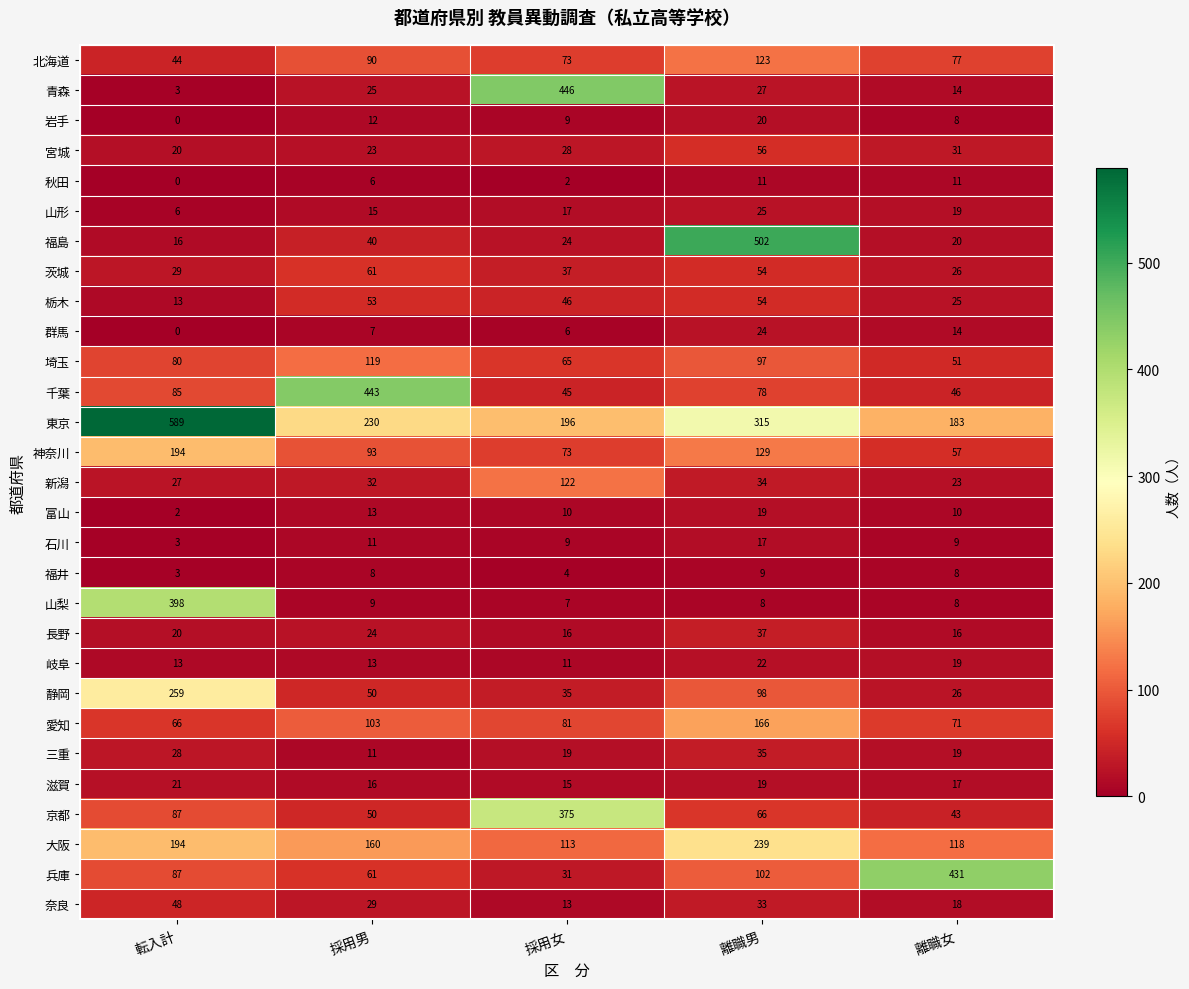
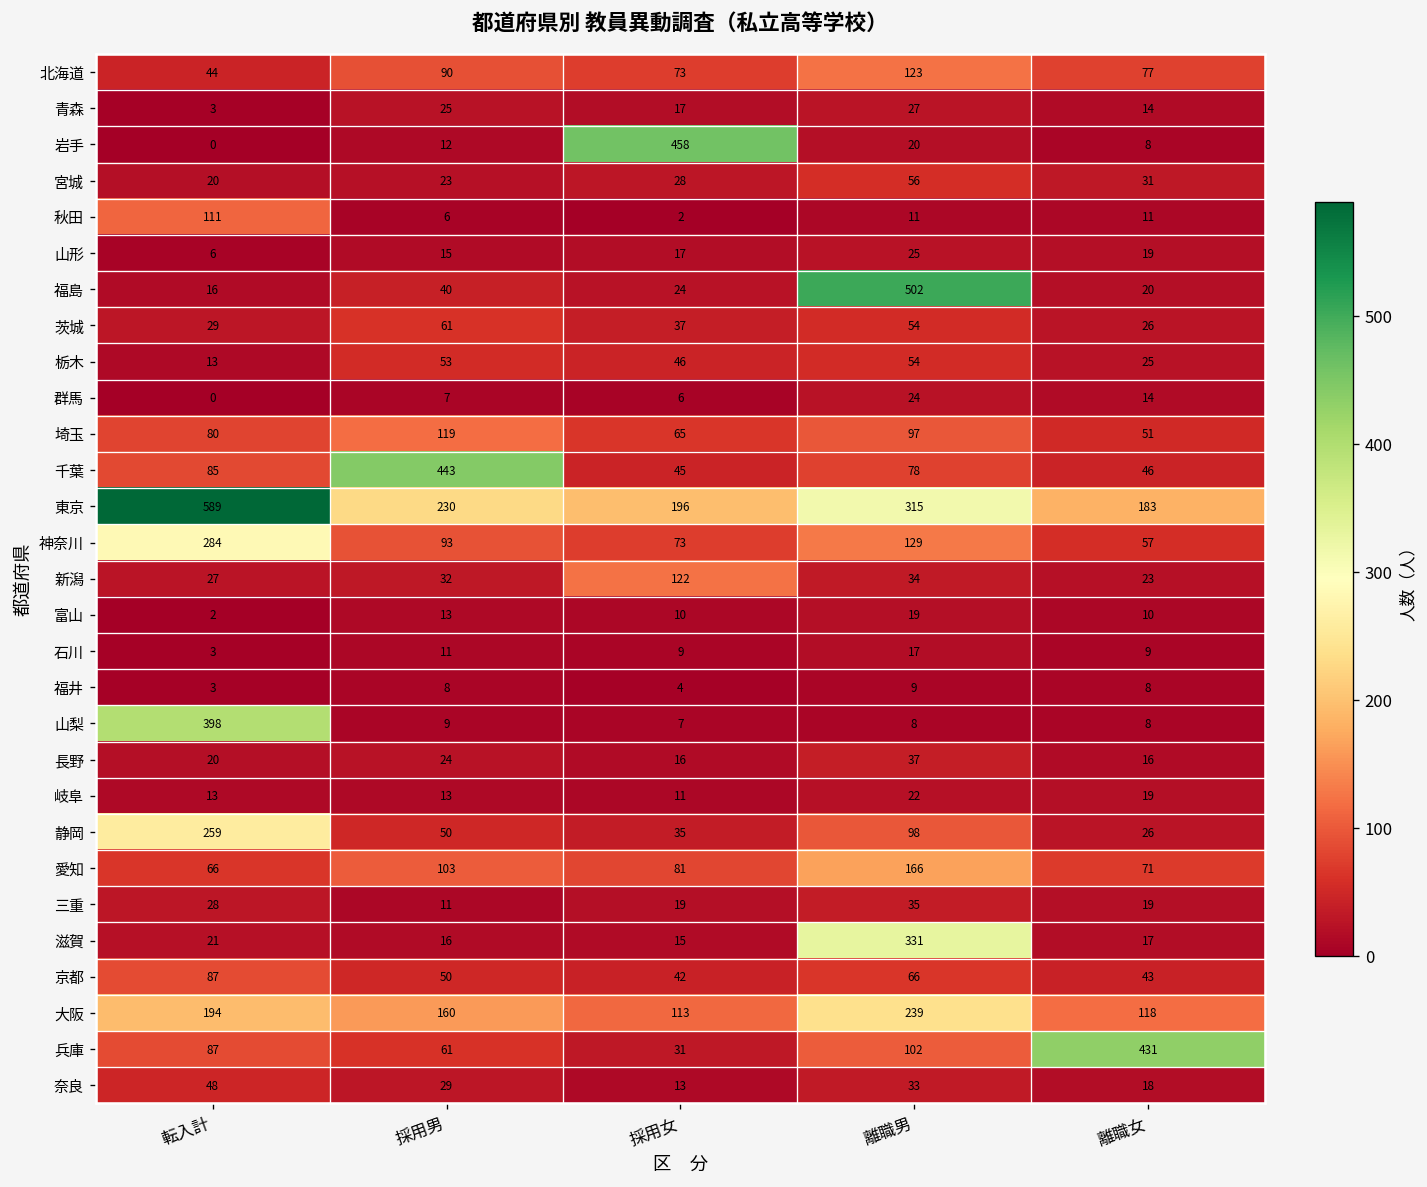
青森, 採用女: 446 -> 17
岩手, 採用女: 9 -> 458
秋田, 転入計: 0 -> 111
神奈川, 転入計: 194 -> 284
滋賀, 離職男: 19 -> 331
京都, 採用女: 375 -> 42
